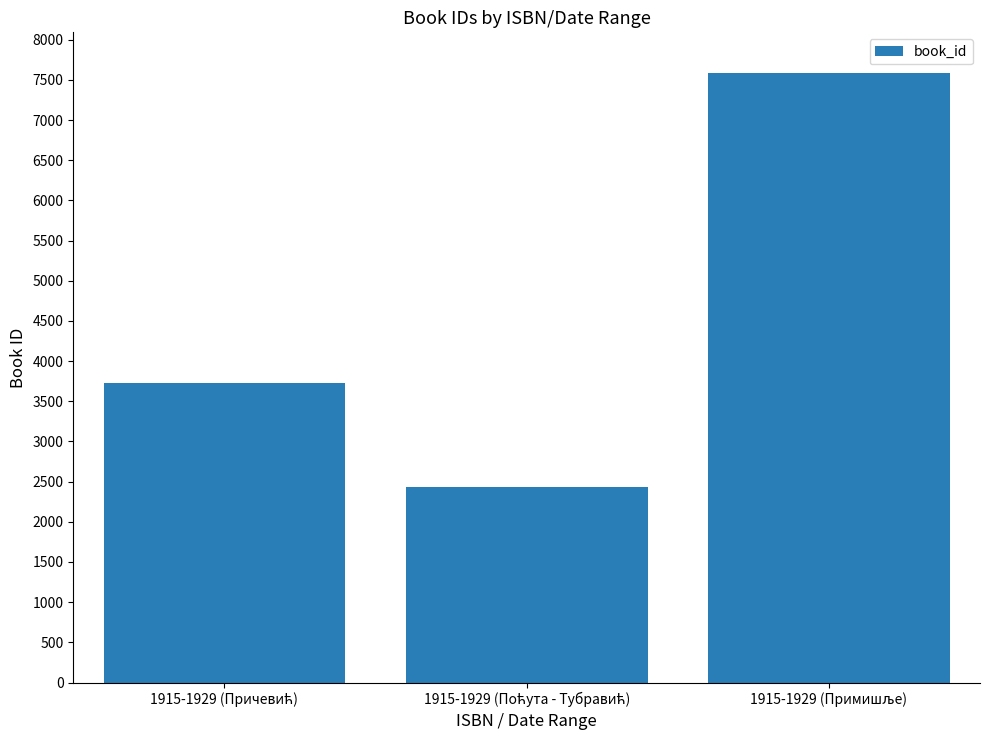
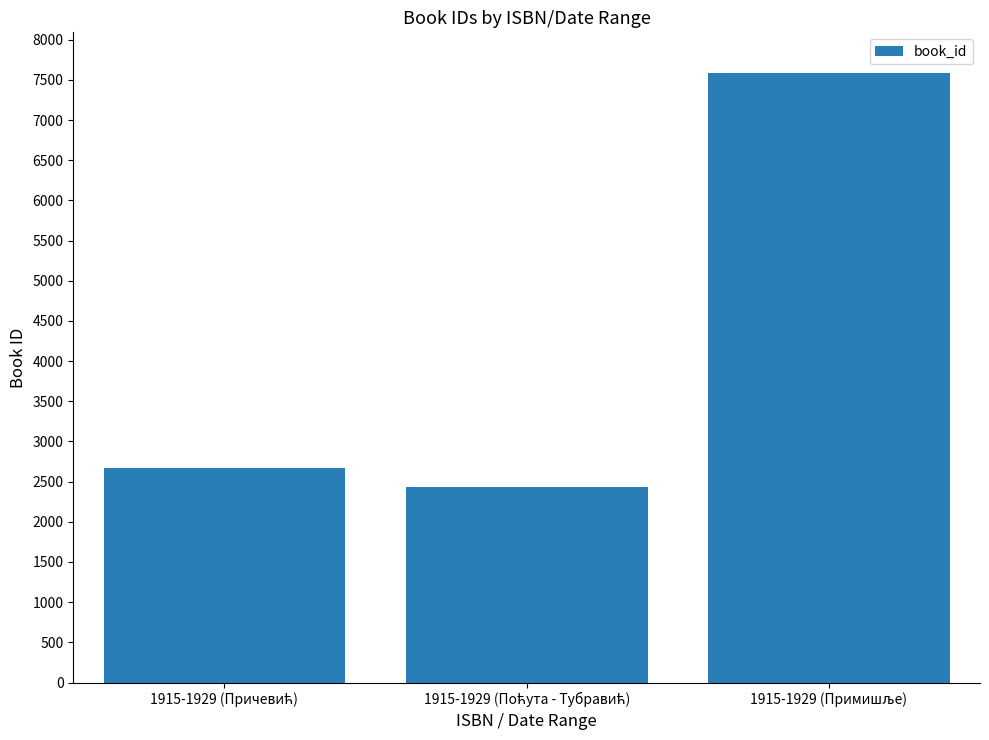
1915-1929 (Причевић): 3700 -> 2700
